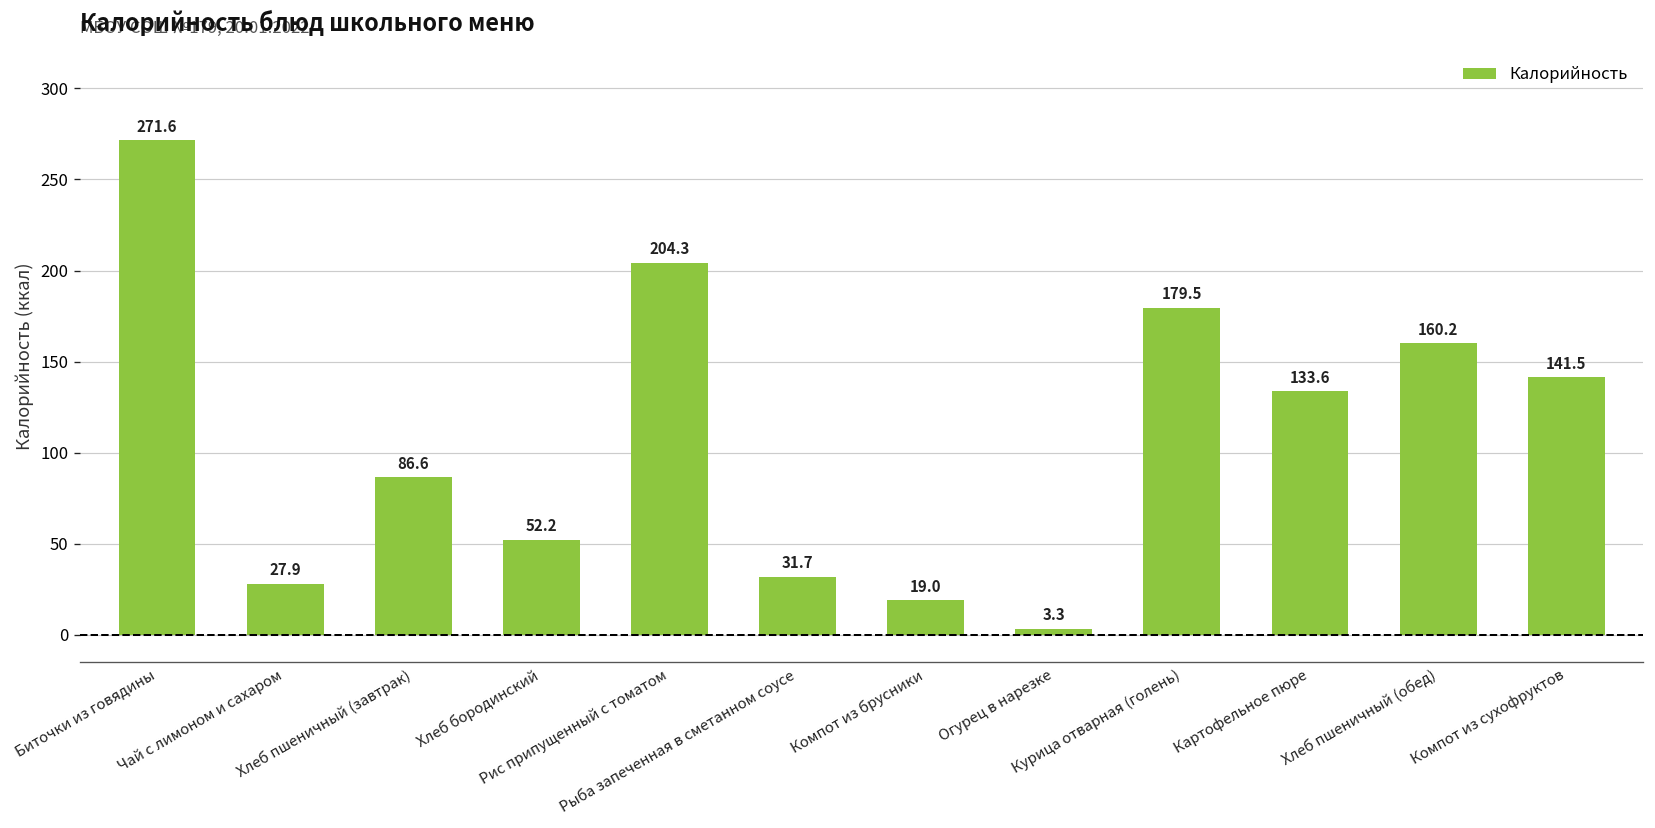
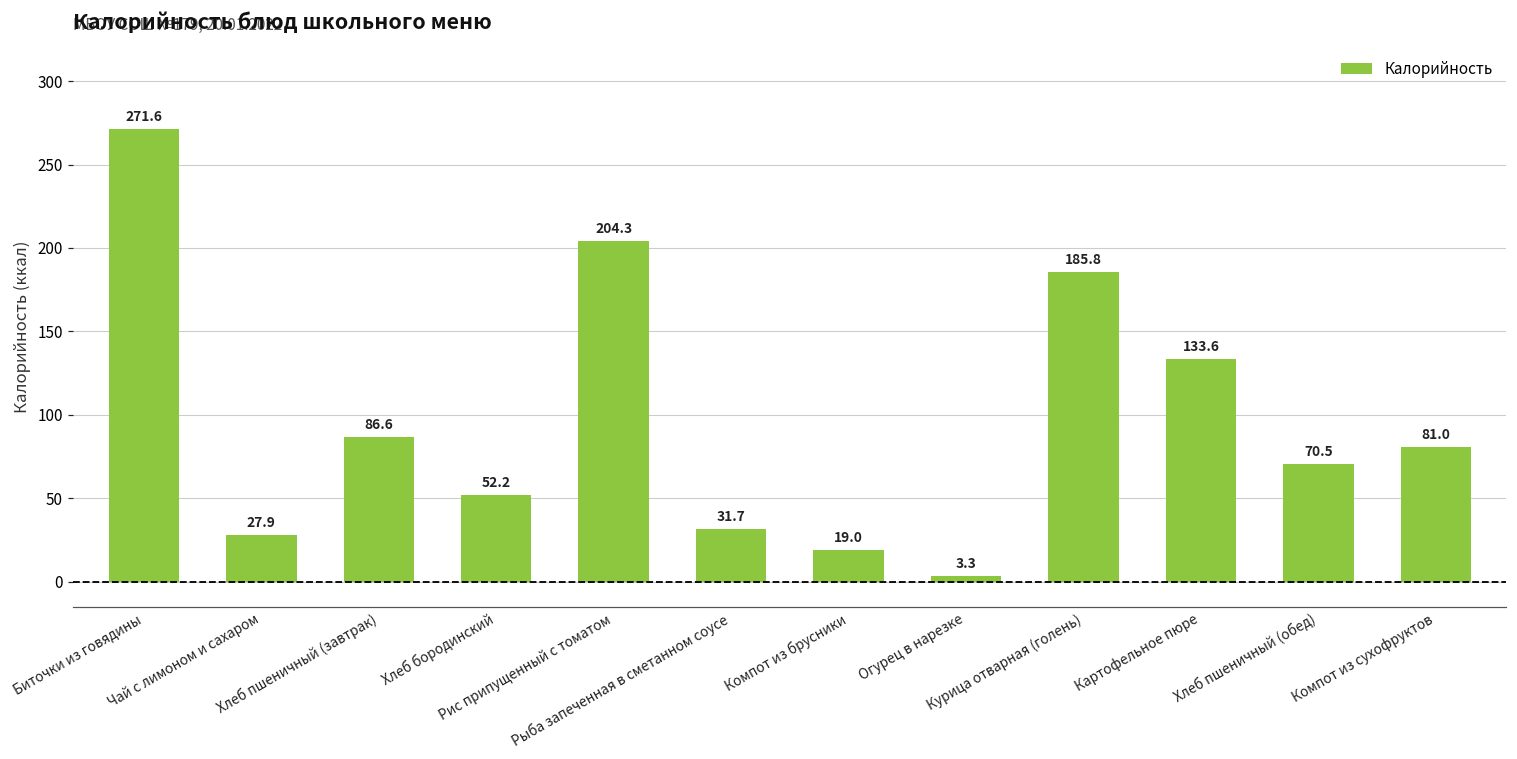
Курица отварная (голень): 179.5 -> 185.8
Хлеб пшеничный (обед): 160.2 -> 70.5
Компот из сухофруктов: 141.5 -> 81.0
